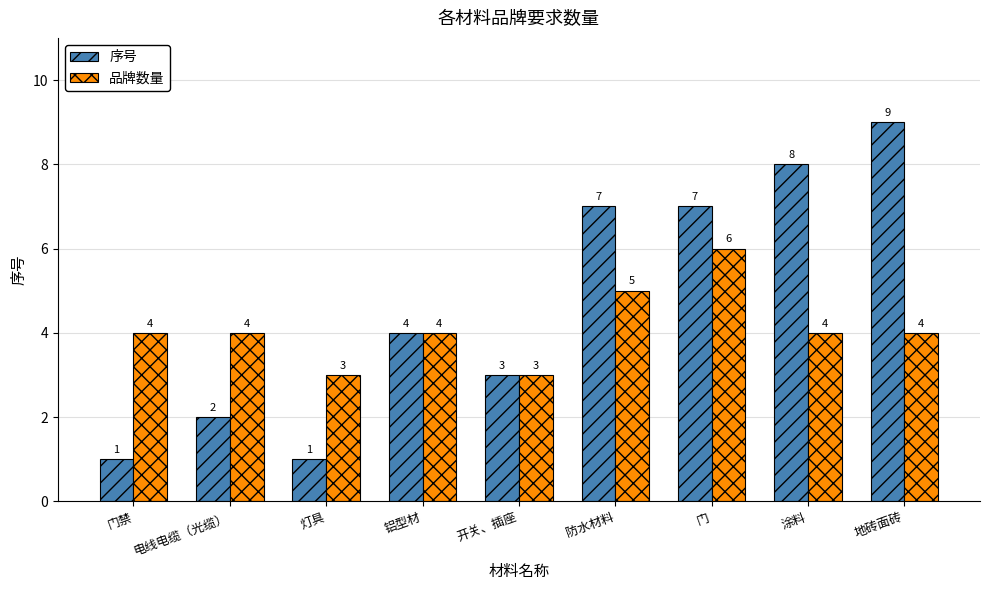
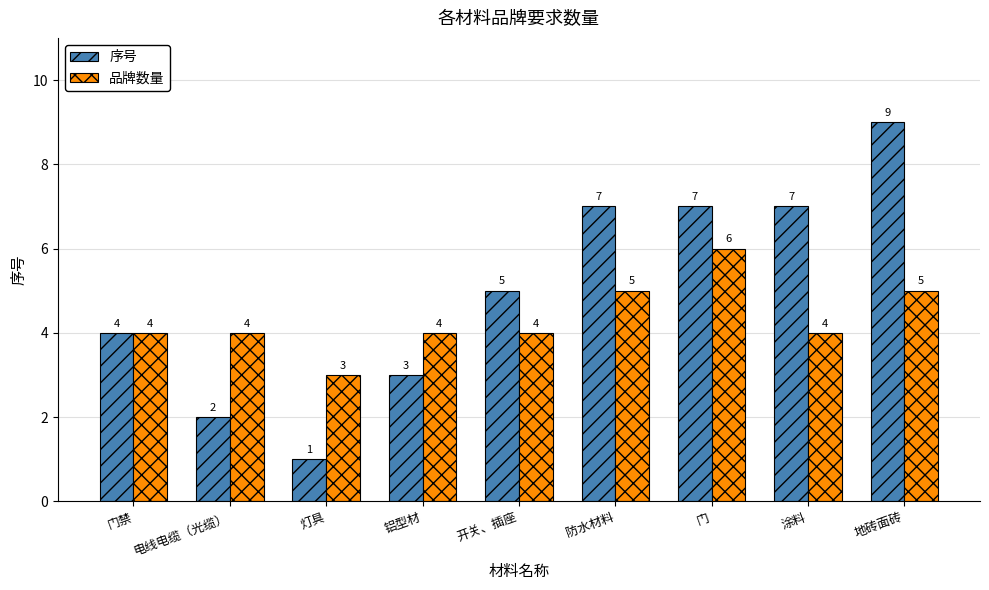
序号, 门禁: 1 -> 4
序号, 铝型材: 4 -> 3
序号, 开关、插座: 3 -> 5
品牌数量, 开关、插座: 3 -> 4
序号, 涂料: 8 -> 7
品牌数量, 地砖面砖: 4 -> 5
